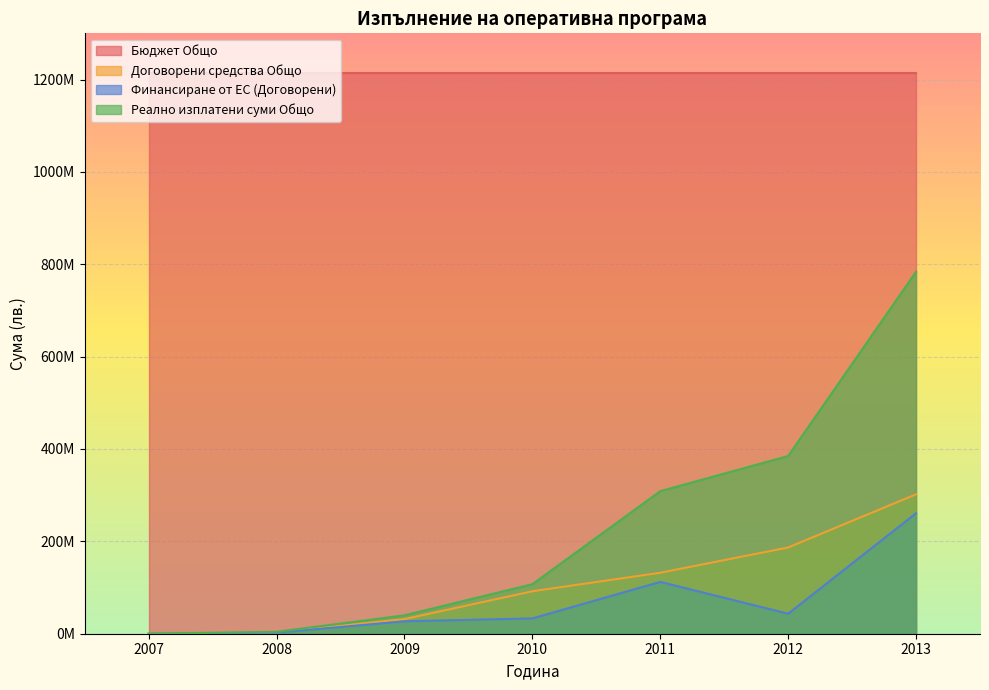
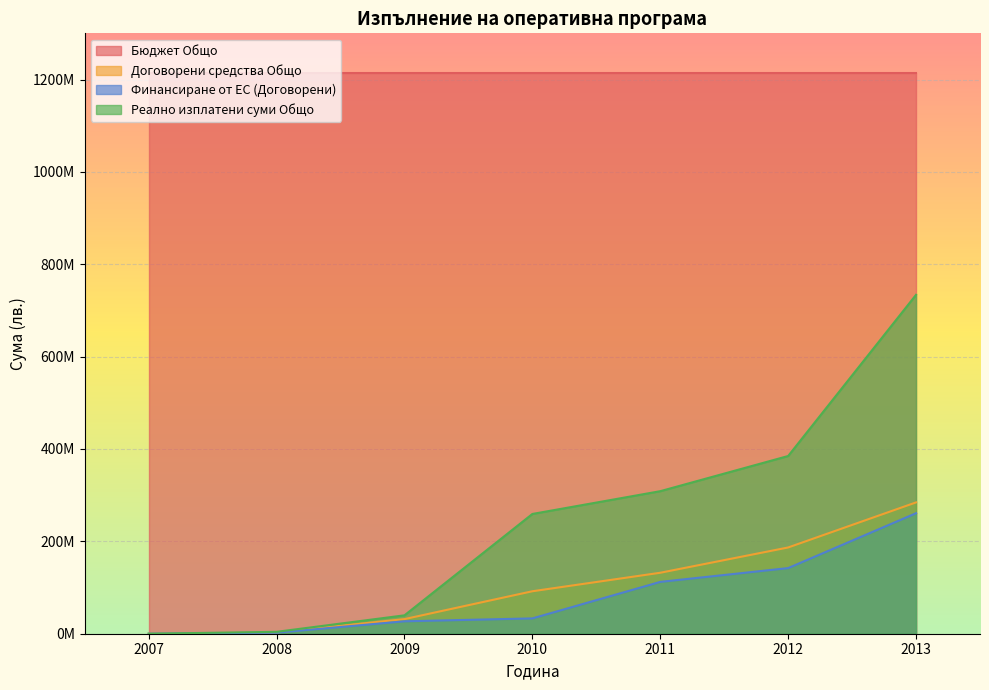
Реално изплатени суми Общо, 2010: 110000000 -> 260000000
Финансиране от ЕС (Договорени), 2012: 40000000 -> 140000000
Договорени средства Общо, 2013: 300000000 -> 280000000
Реално изплатени суми Общо, 2013: 780000000 -> 730000000
